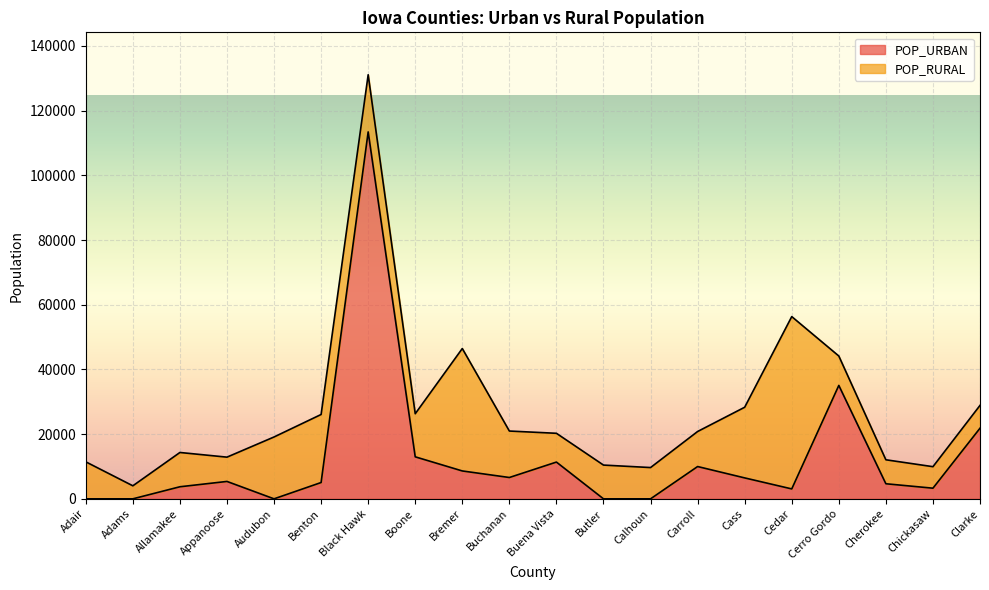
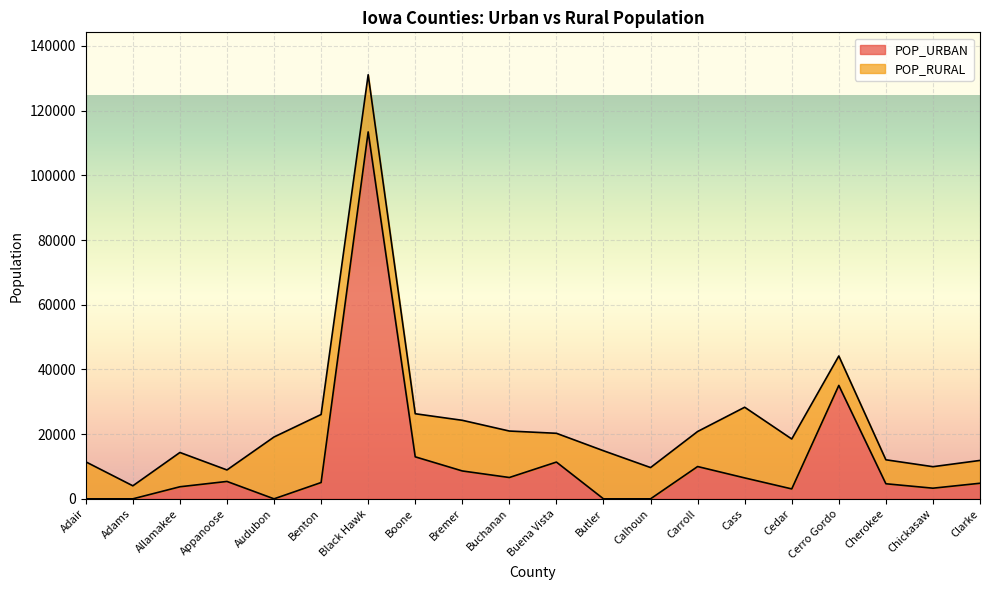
POP_RURAL, Appanoose: 8000 -> 4000
POP_RURAL, Bremer: 38000 -> 16000
POP_RURAL, Butler: 10000 -> 15000
POP_RURAL, Cedar: 53000 -> 15000
POP_URBAN, Clarke: 22000 -> 5000
